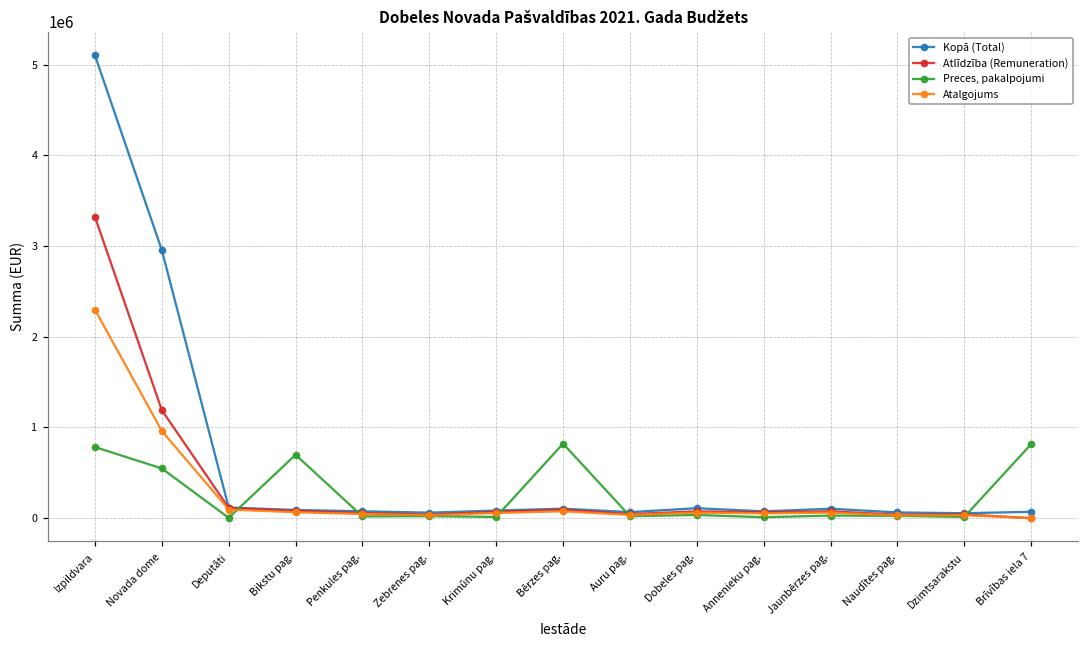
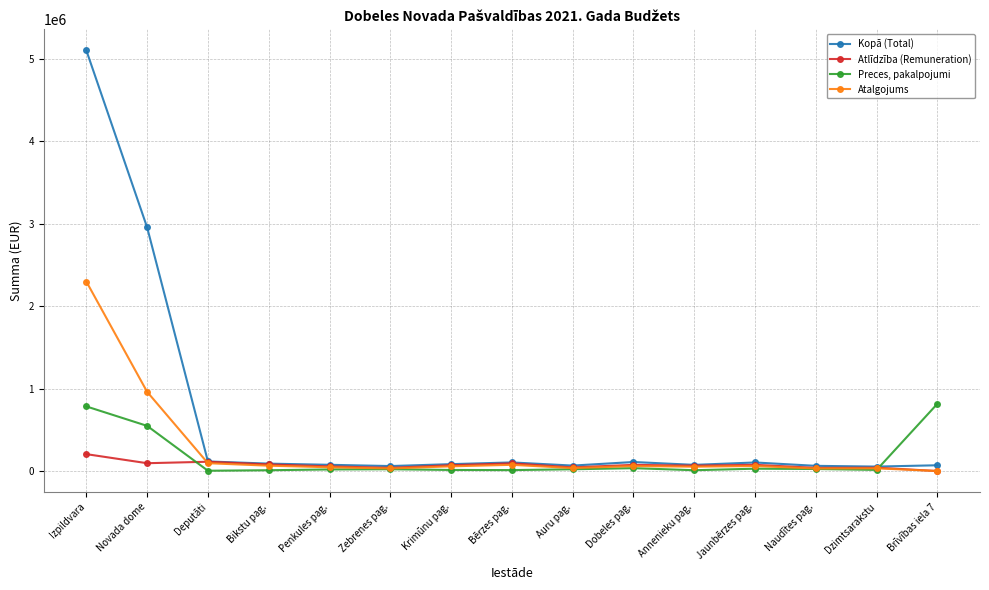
Atlīdzība (Remuneration), Izpildvara: 3300000 -> 200000
Atlīdzība (Remuneration), Novada dome: 1200000 -> 100000
Preces, pakalpojumi, Bikstu pag.: 700000 -> 0
Preces, pakalpojumi, Bērzes pag.: 800000 -> 0
